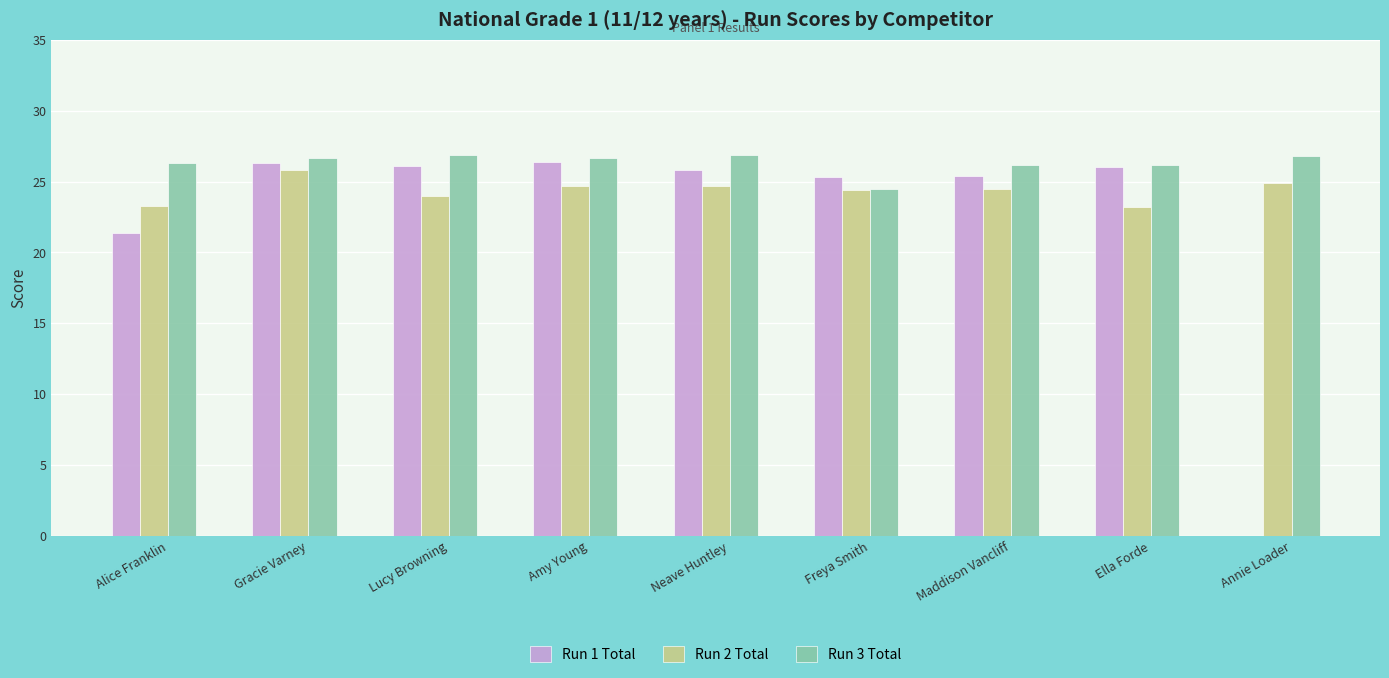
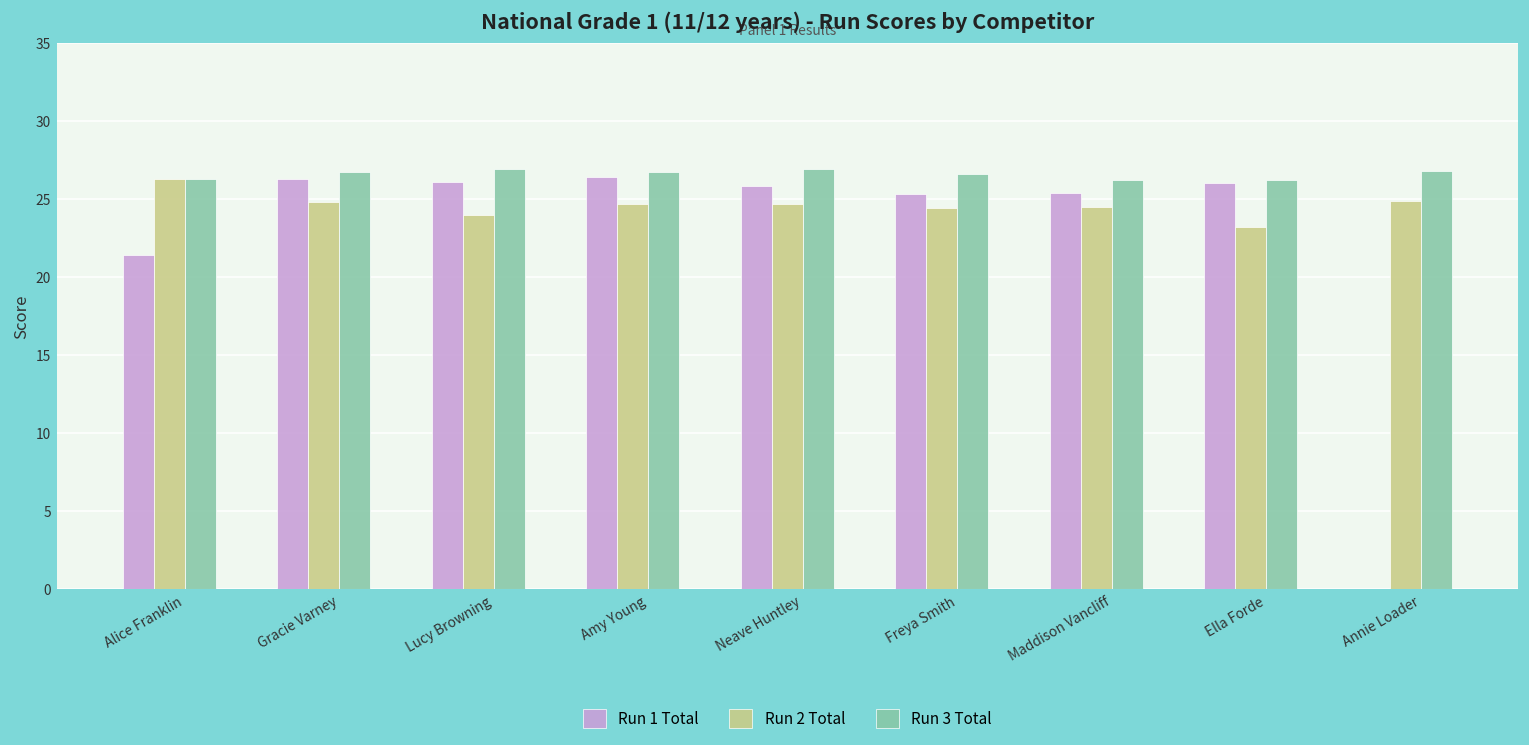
Run 2 Total, Alice Franklin: 23.3 -> 26.3
Run 2 Total, Gracie Varney: 25.8 -> 24.8
Run 3 Total, Freya Smith: 24.5 -> 26.6
